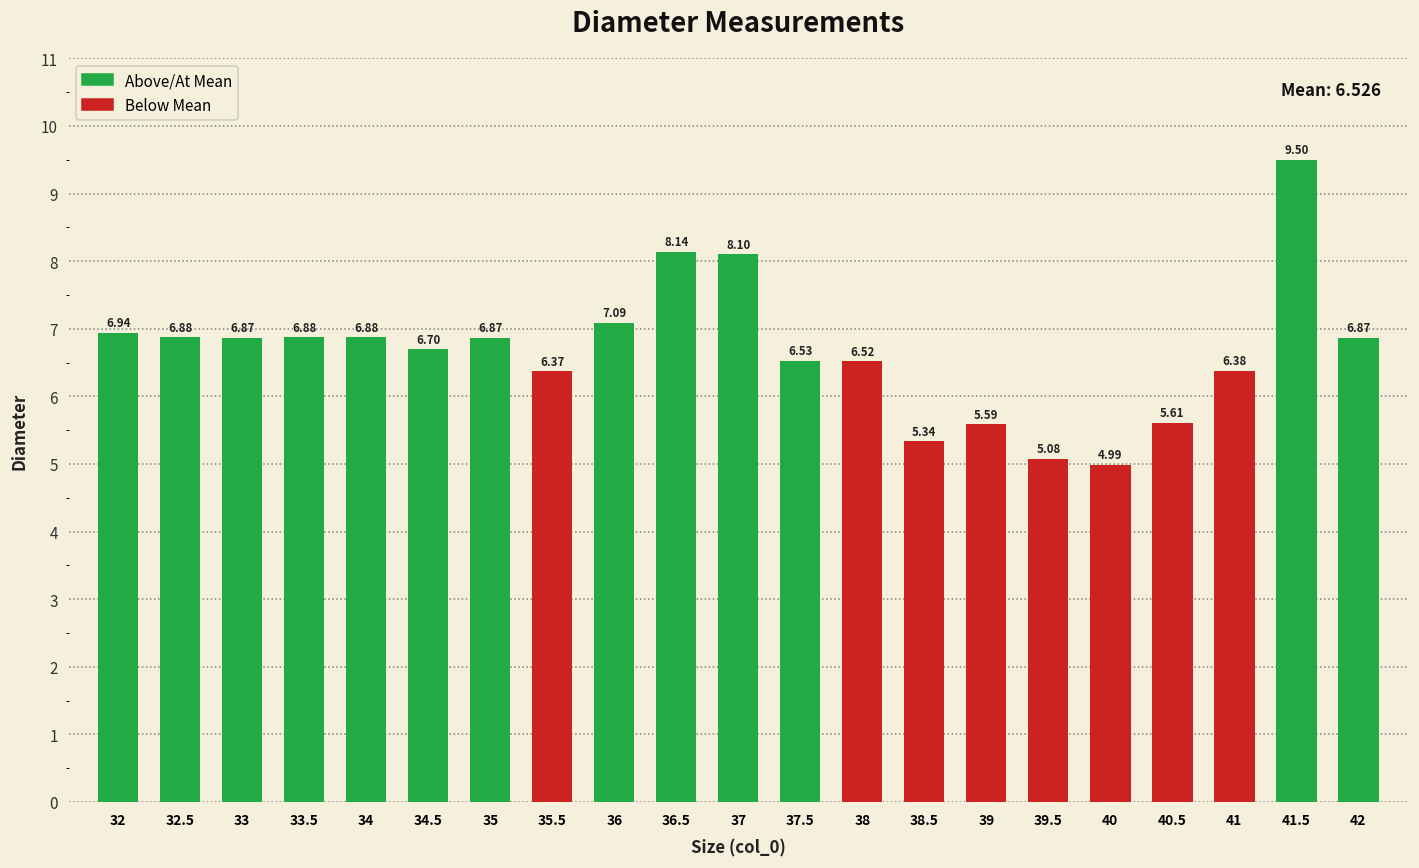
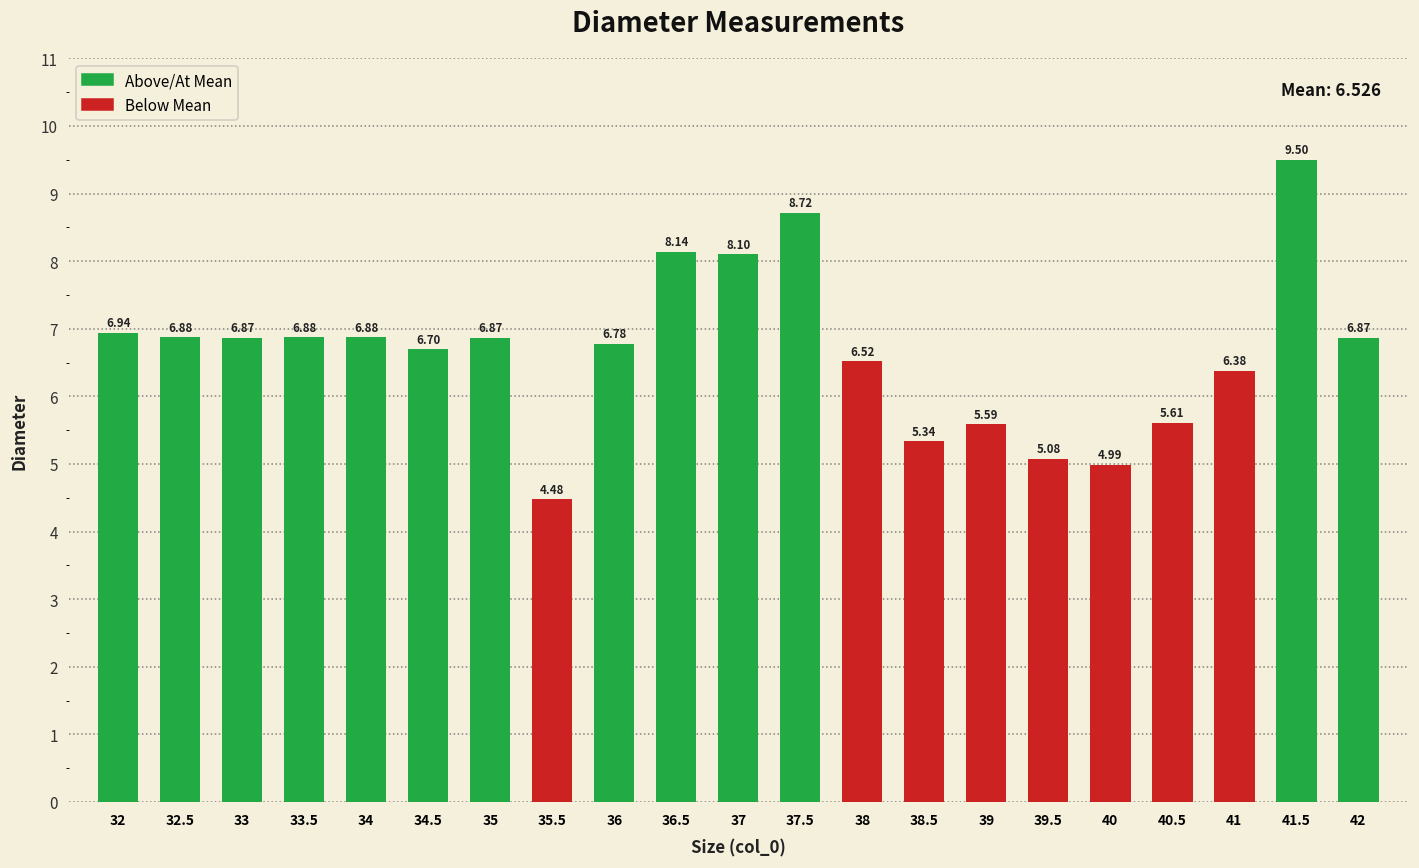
35.5: 6.37 -> 4.48
36: 7.09 -> 6.78
37.5: 6.53 -> 8.72
